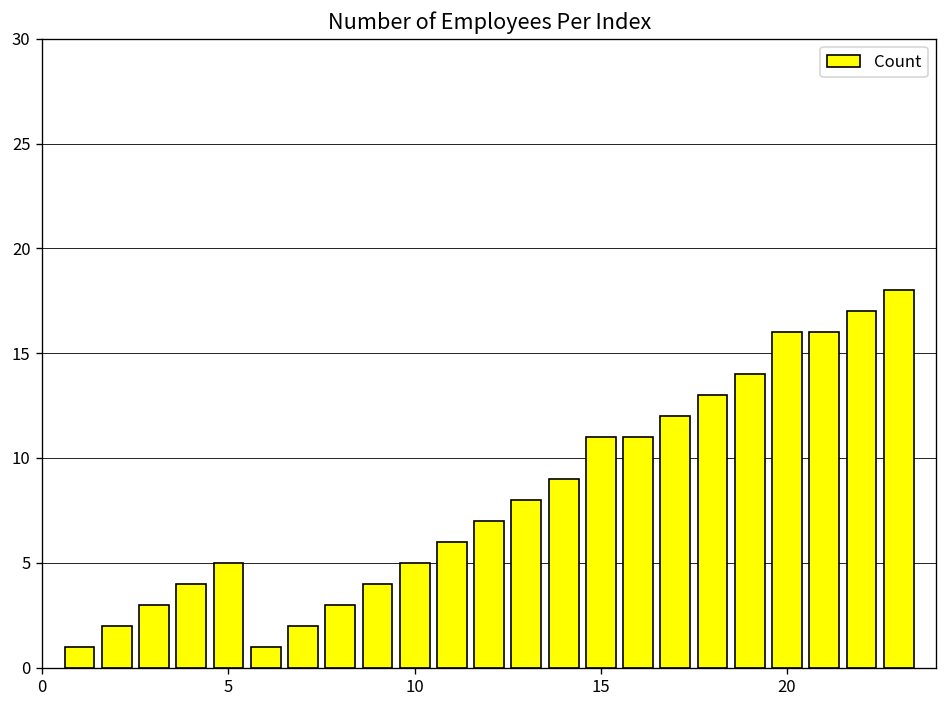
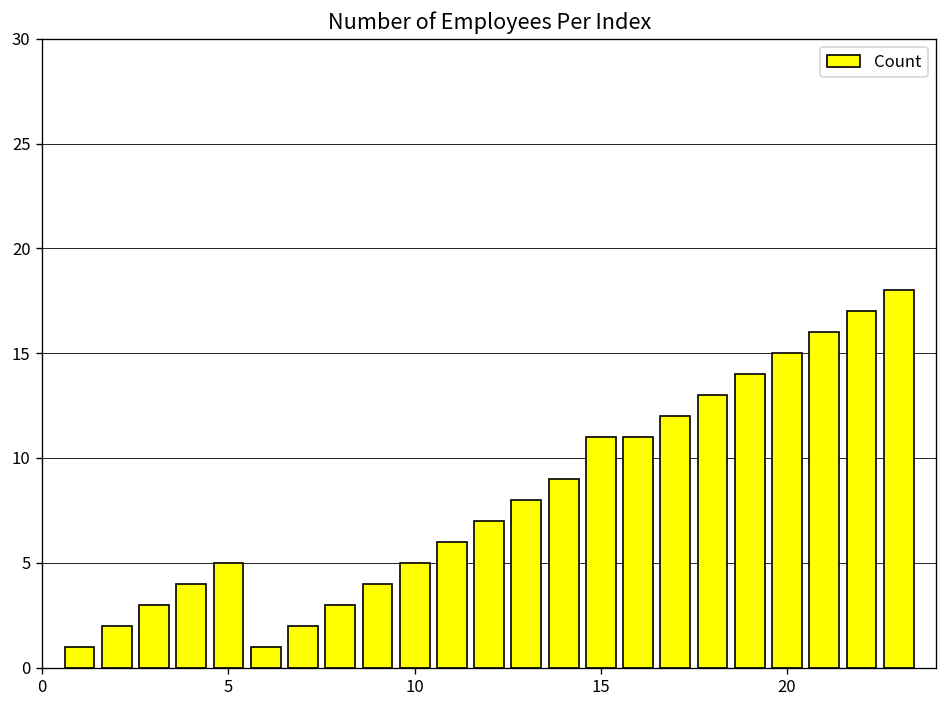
20: 16 -> 15
